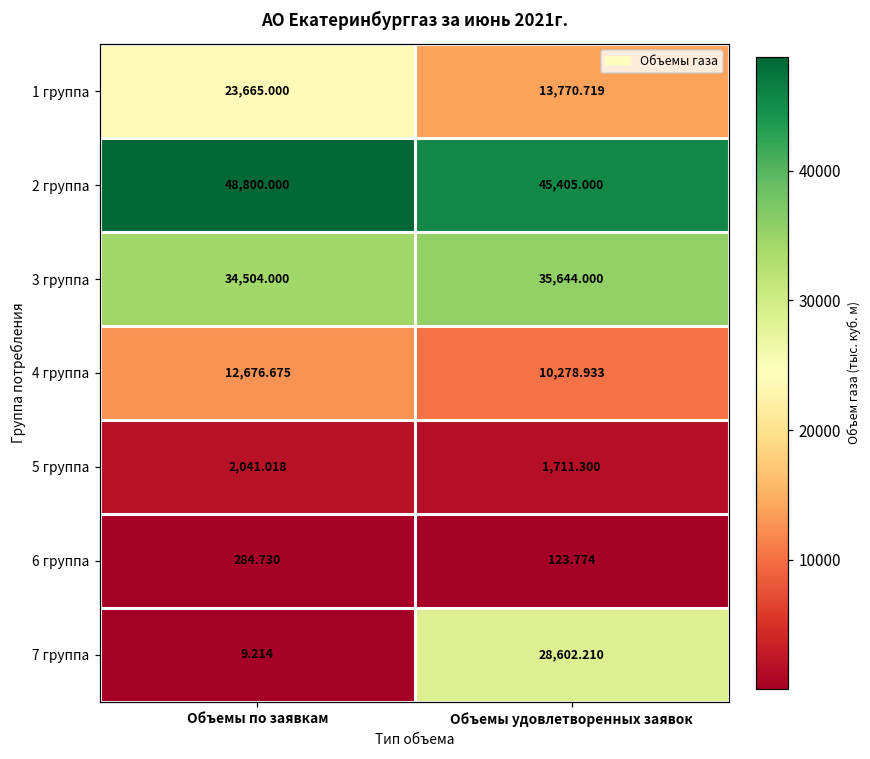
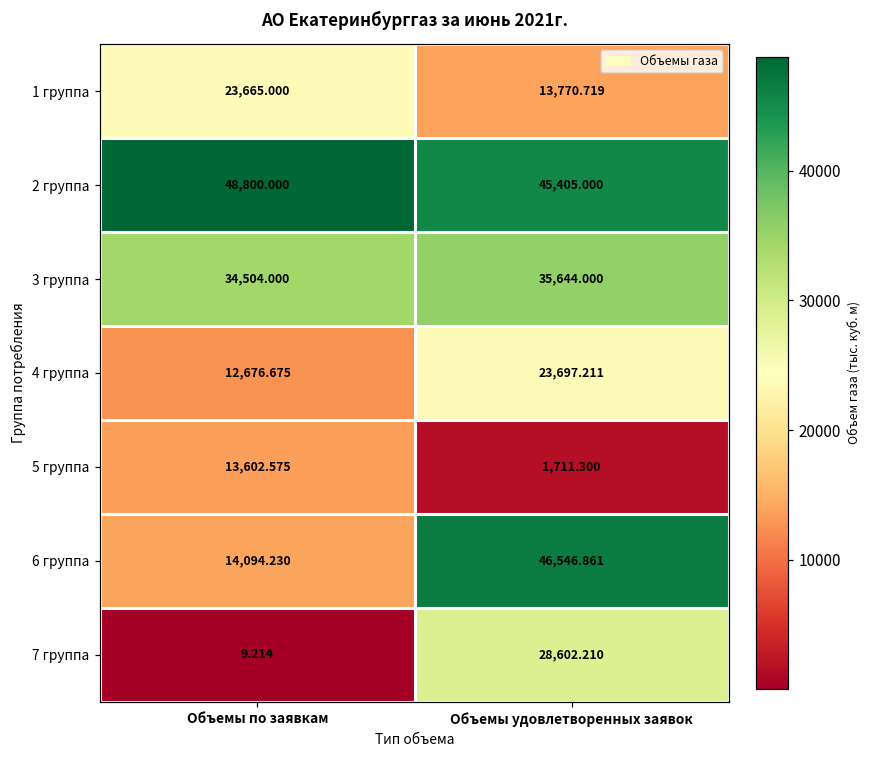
4 группа, Объемы удовлетворенных заявок: 10,278.933 -> 23,697.211
5 группа, Объемы по заявкам: 2,041.018 -> 13,602.575
6 группа, Объемы по заявкам: 284.730 -> 14,094.230
6 группа, Объемы удовлетворенных заявок: 123.774 -> 46,546.861
